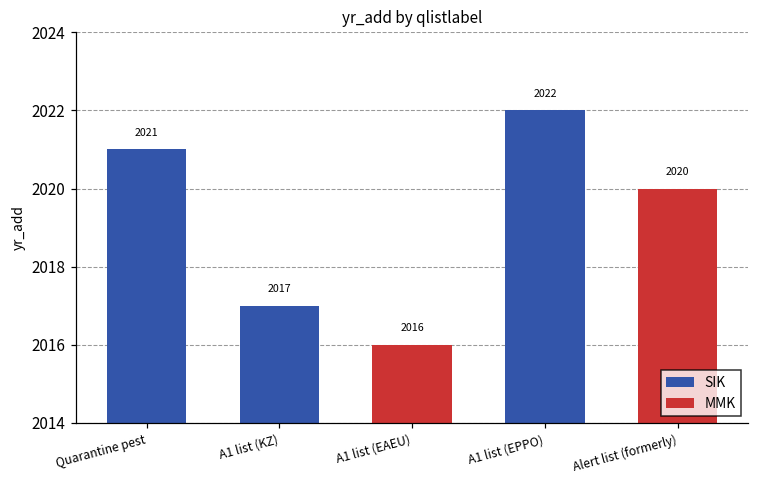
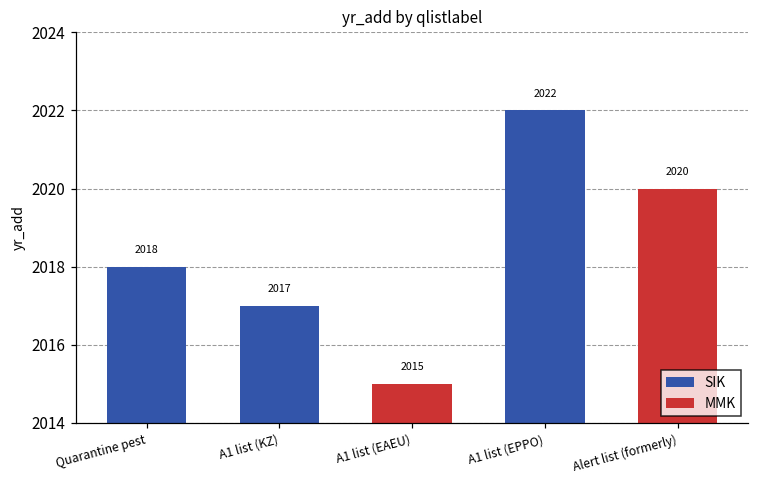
Quarantine pest: 2021 -> 2018
A1 list (EAEU): 2016 -> 2015
